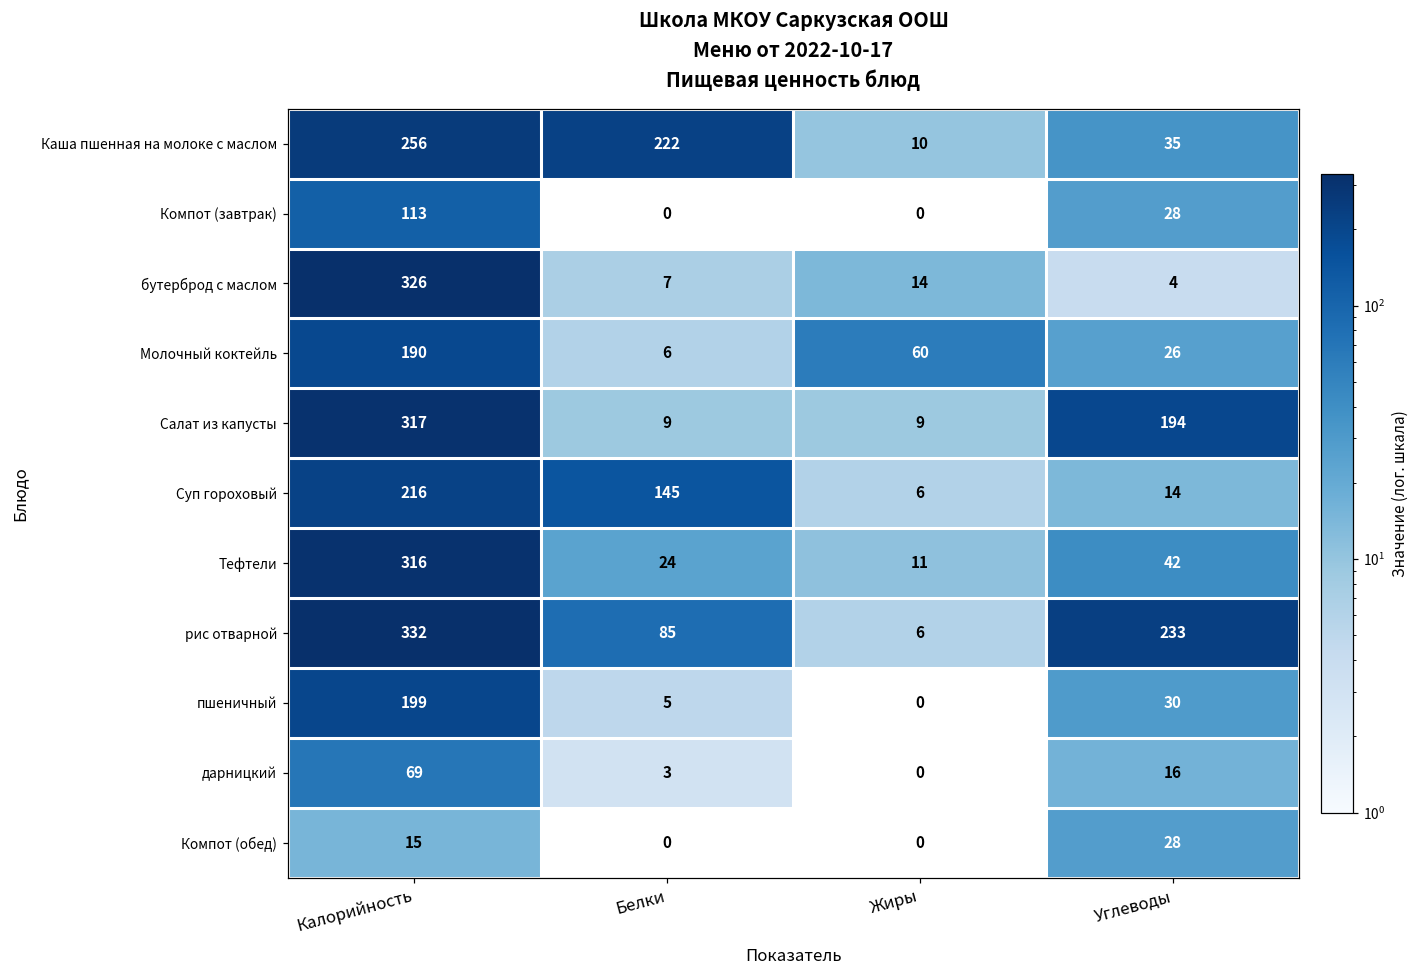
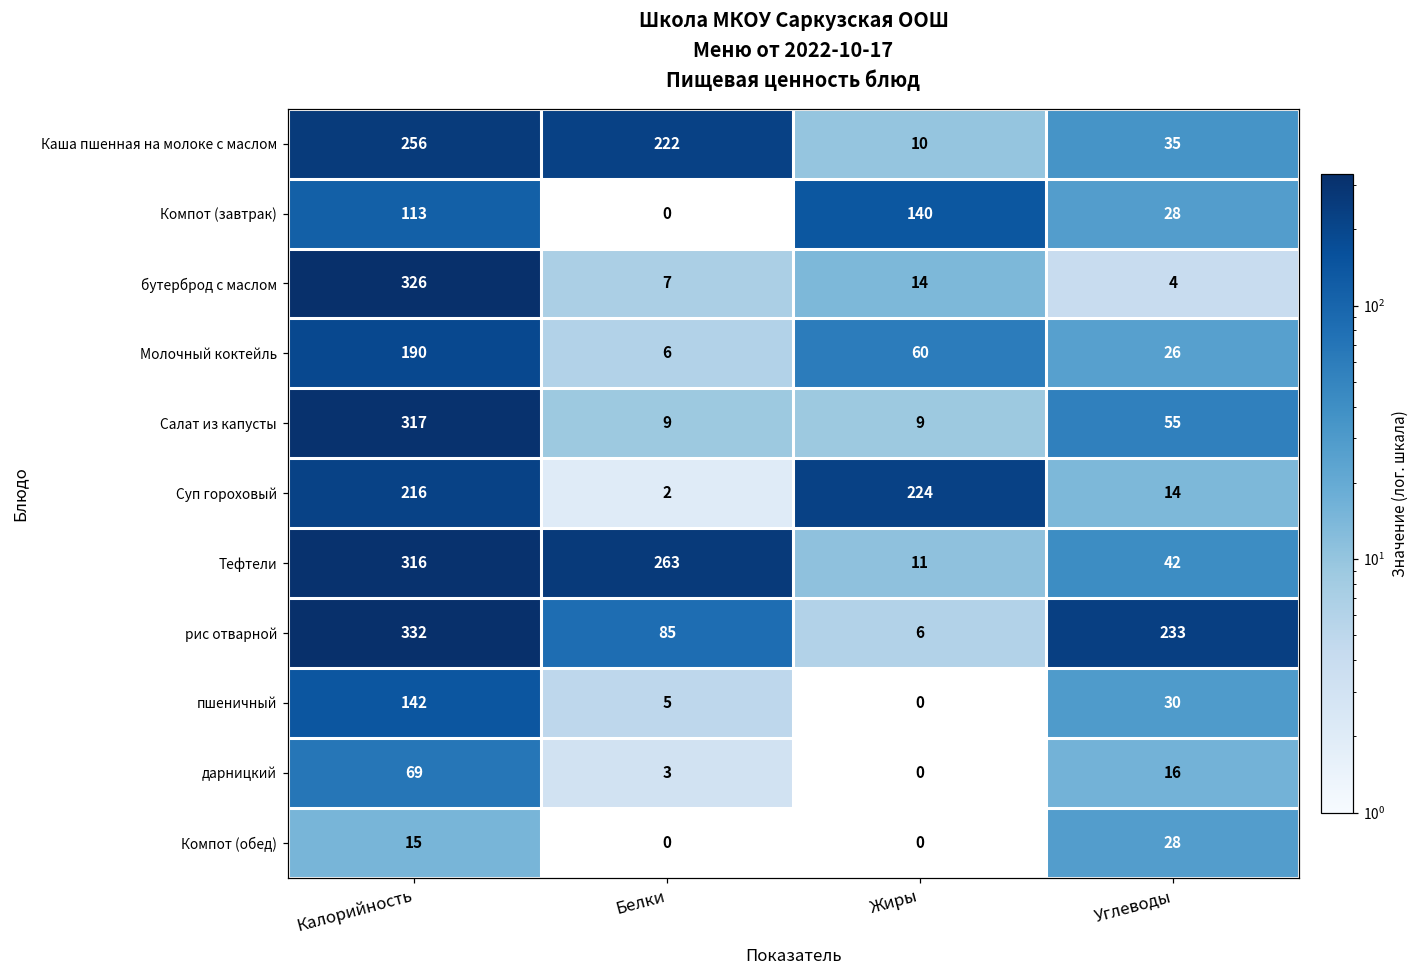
Компот (завтрак), Жиры: 0 -> 140
Салат из капусты, Углеводы: 194 -> 55
Суп гороховый, Белки: 145 -> 2
Суп гороховый, Жиры: 6 -> 224
Тефтели, Белки: 24 -> 263
пшеничный, Калорийность: 199 -> 142
